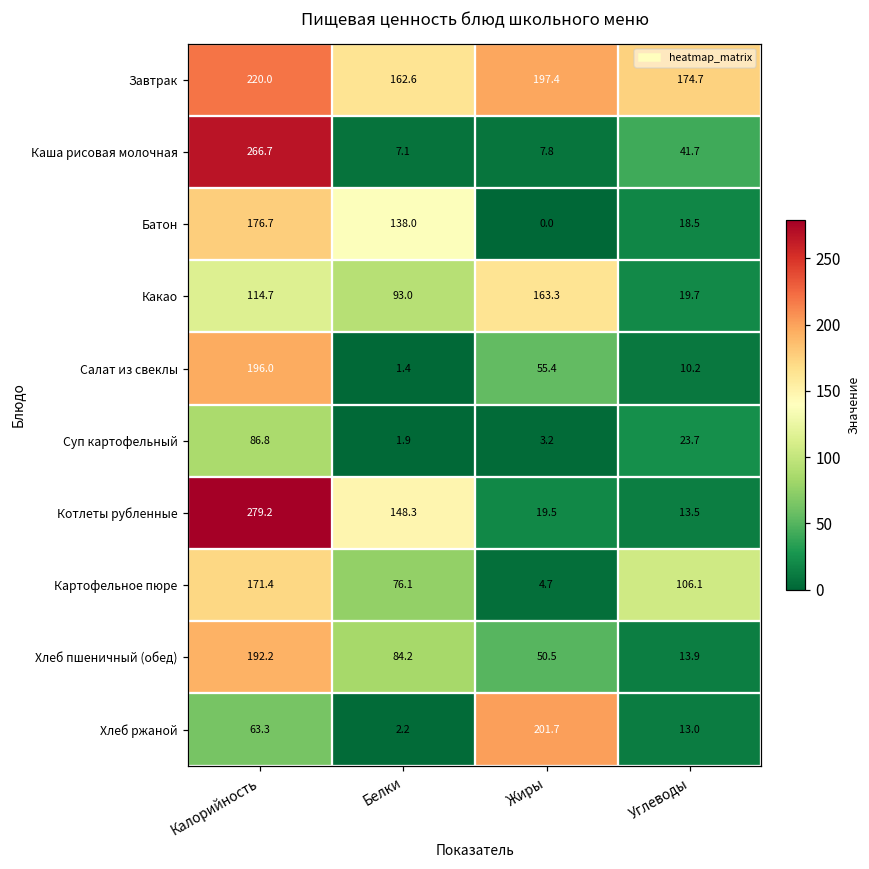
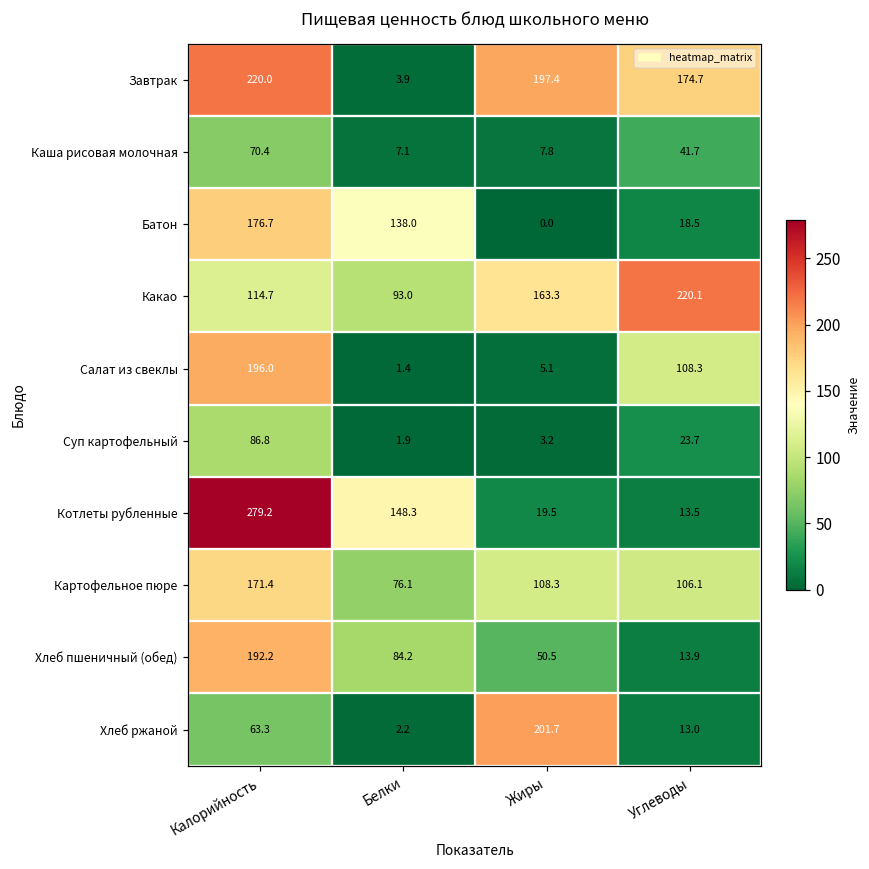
Завтрак, Белки: 162.6 -> 3.9
Каша рисовая молочная, Калорийность: 266.7 -> 70.4
Какао, Углеводы: 19.7 -> 220.1
Салат из свеклы, Жиры: 55.4 -> 5.1
Салат из свеклы, Углеводы: 10.2 -> 108.3
Картофельное пюре, Жиры: 4.7 -> 108.3
